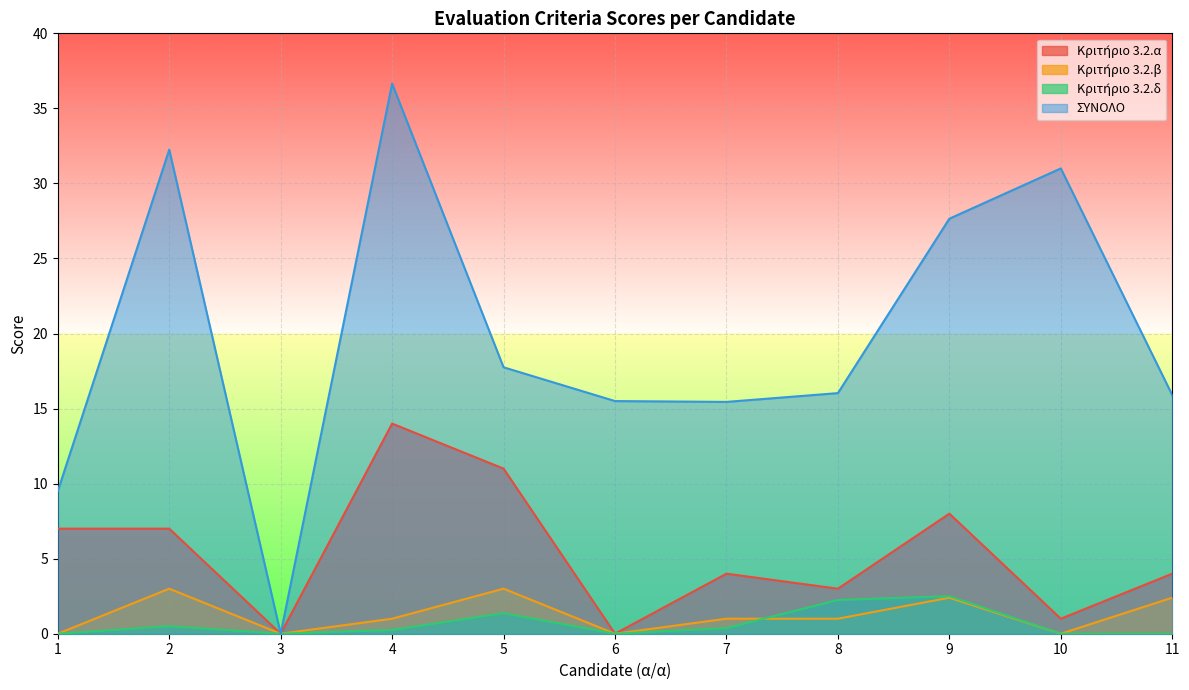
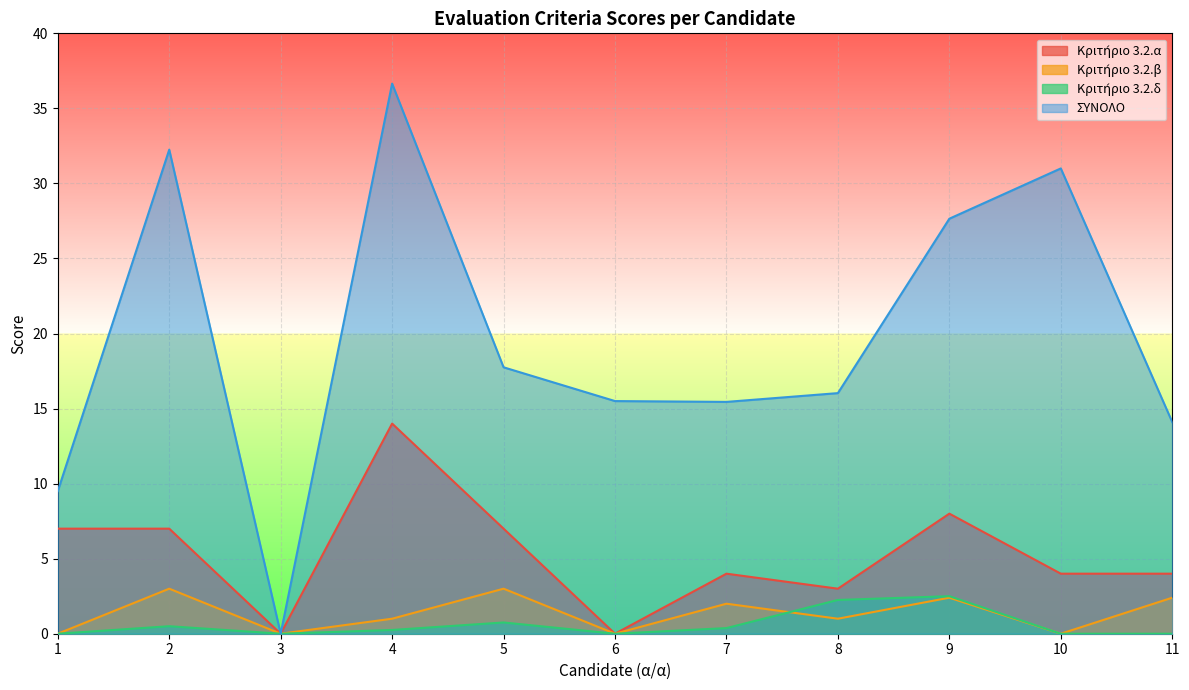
Κριτήριο 3.2.α, 5: 11 -> 7
Κριτήριο 3.2.δ, 5: 1.4 -> 0.8
Κριτήριο 3.2.β, 7: 1 -> 2
Κριτήριο 3.2.α, 10: 1 -> 4
ΣΥΝΟΛΟ, 11: 15.9 -> 14.1
